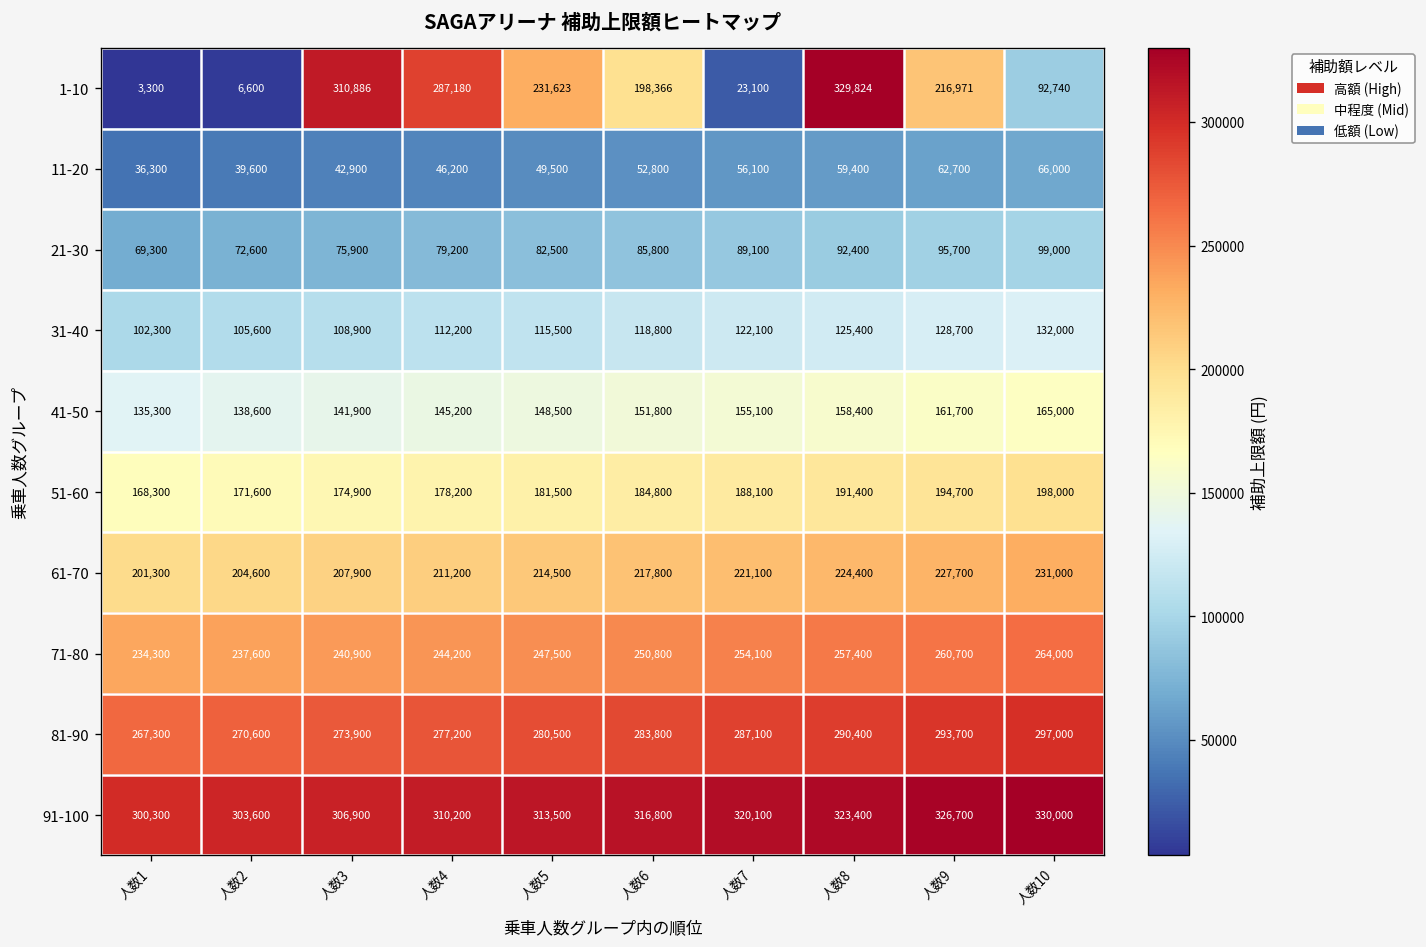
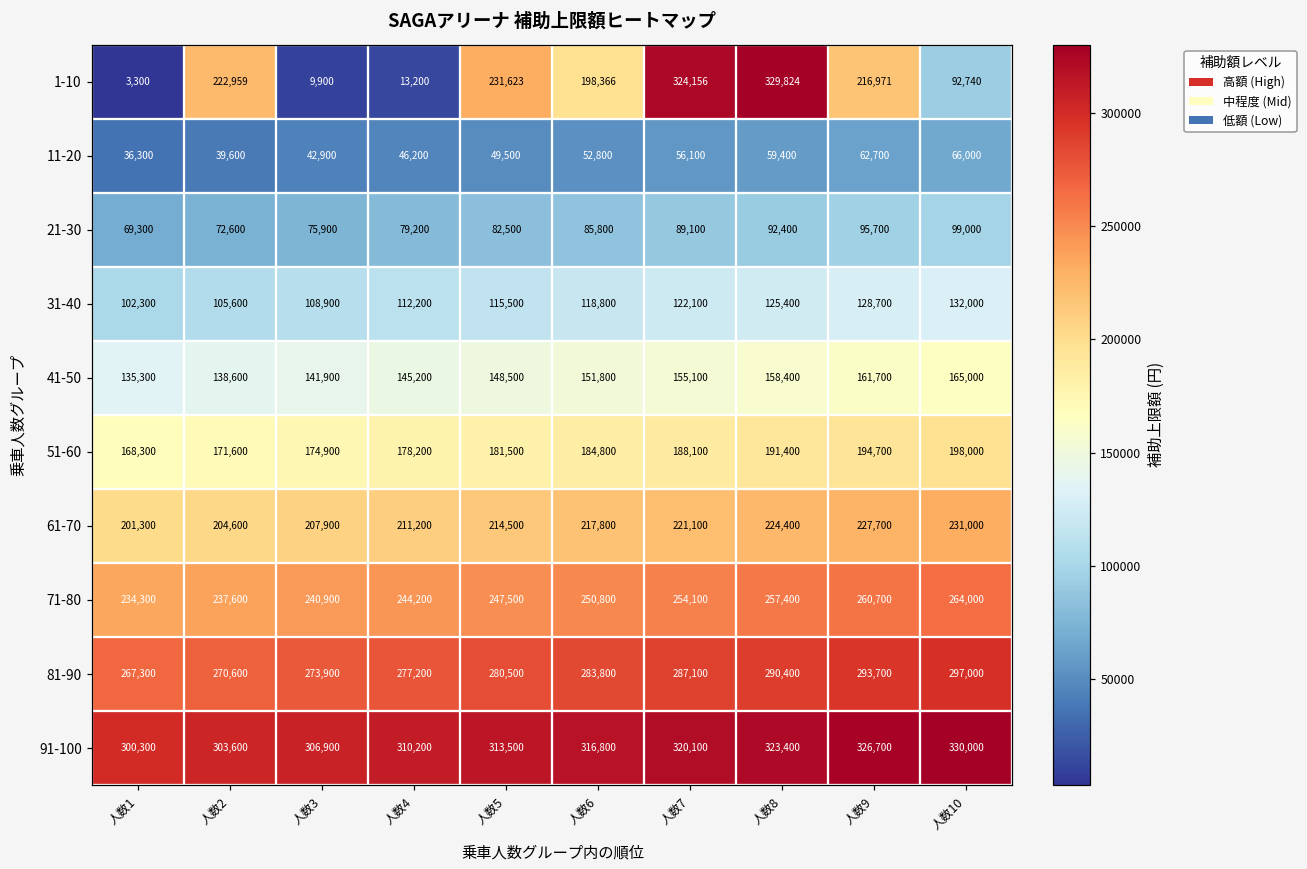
1-10, 人数2: 6,600 -> 222,959
1-10, 人数3: 310,886 -> 9,900
1-10, 人数4: 287,180 -> 13,200
1-10, 人数7: 23,100 -> 324,156
